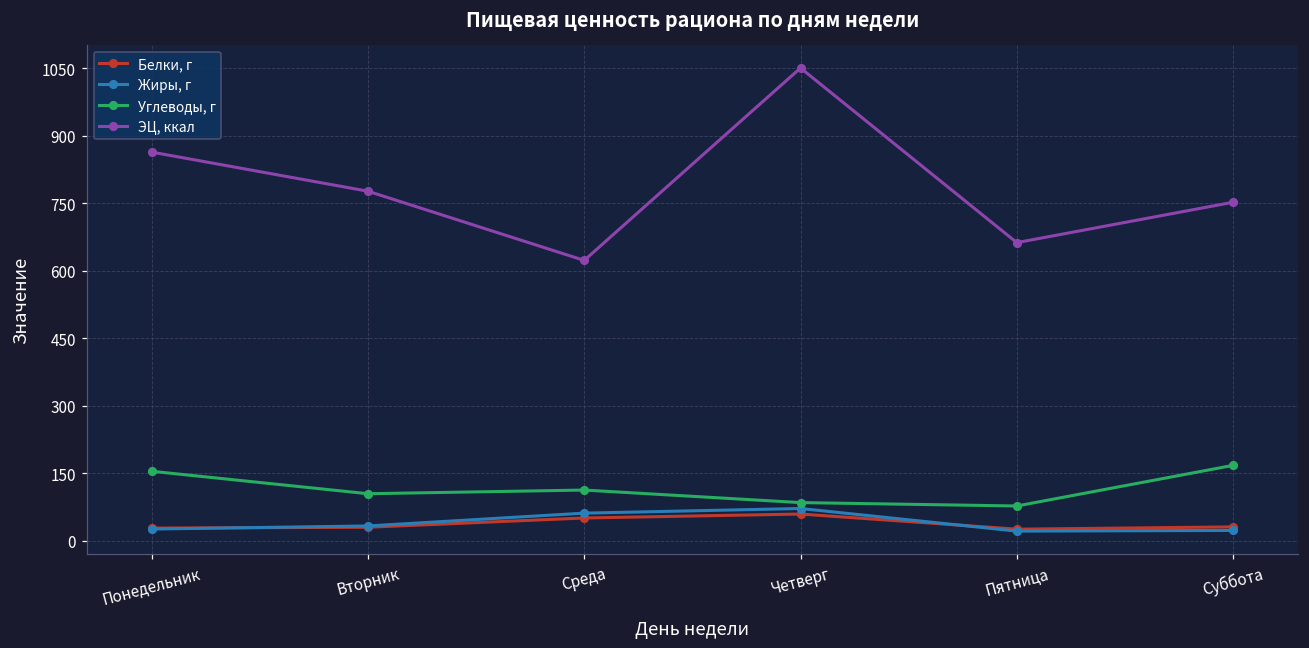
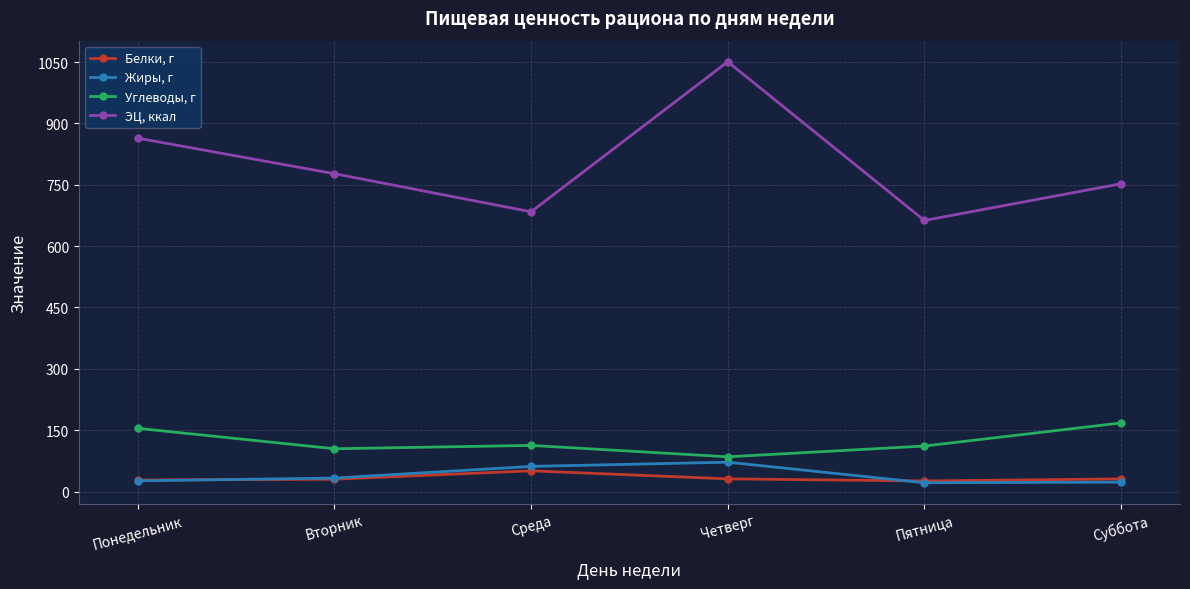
ЭЦ, ккал, Среда: 620 -> 680
Белки, г, Четверг: 60 -> 30
Углеводы, г, Пятница: 80 -> 110
